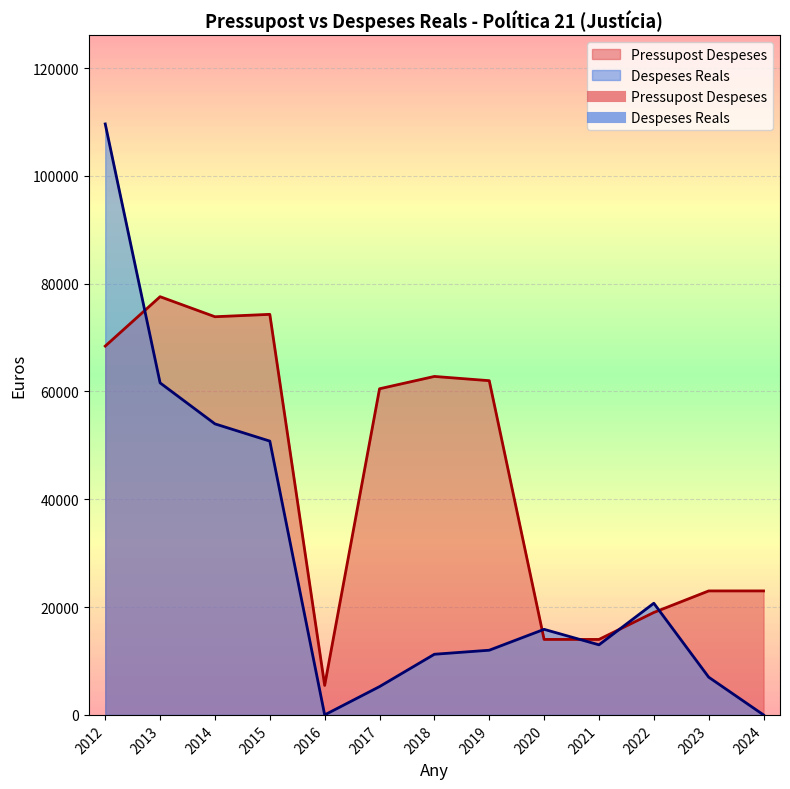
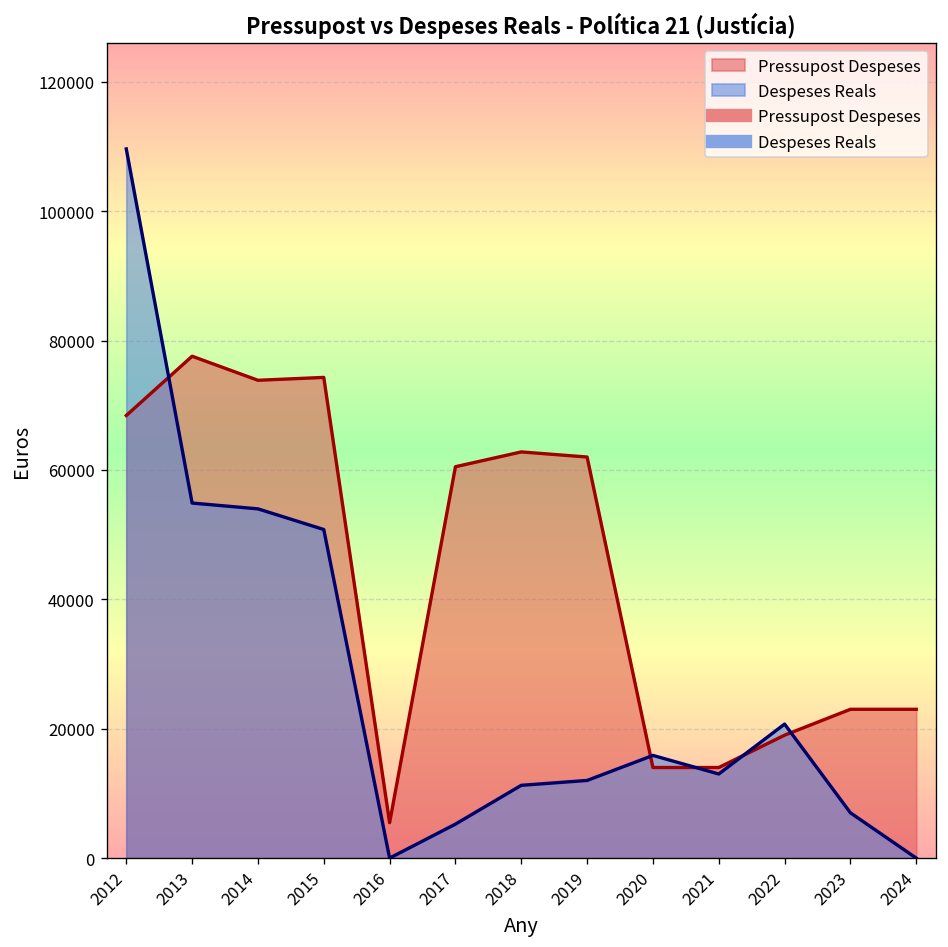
Despeses Reals, 2013: 62000 -> 55000
